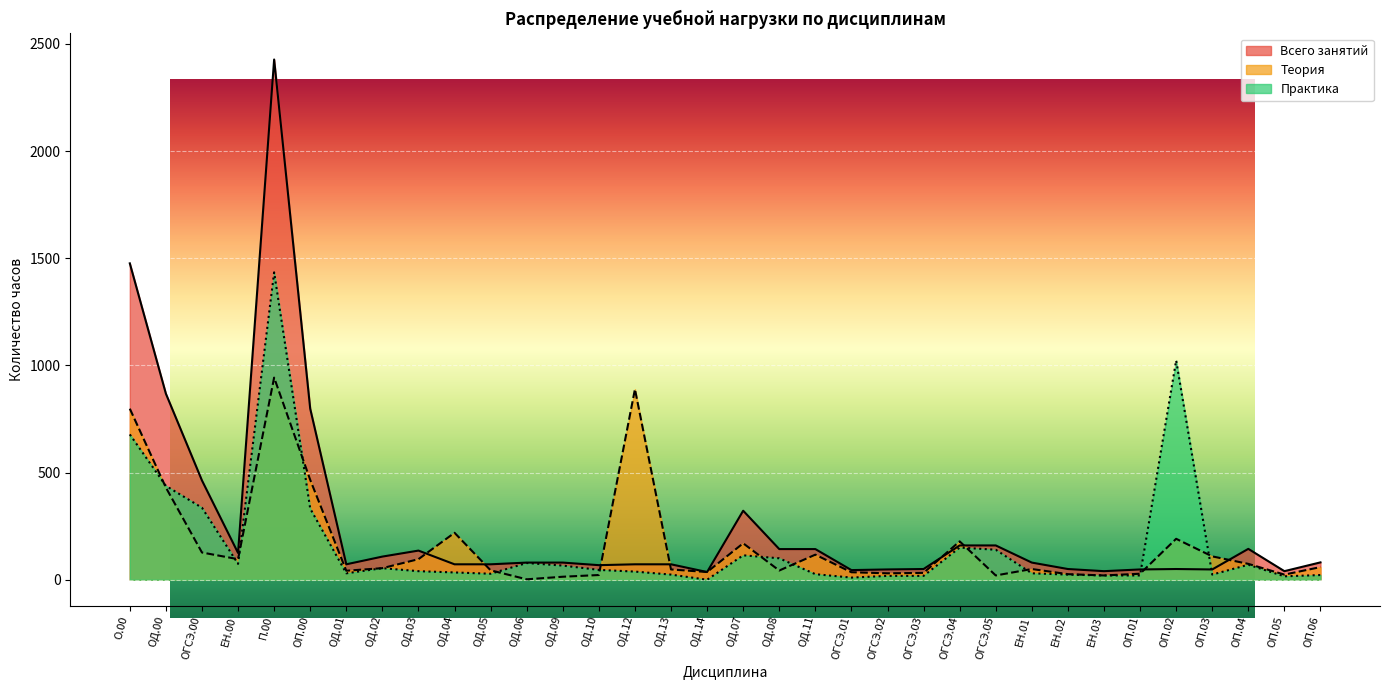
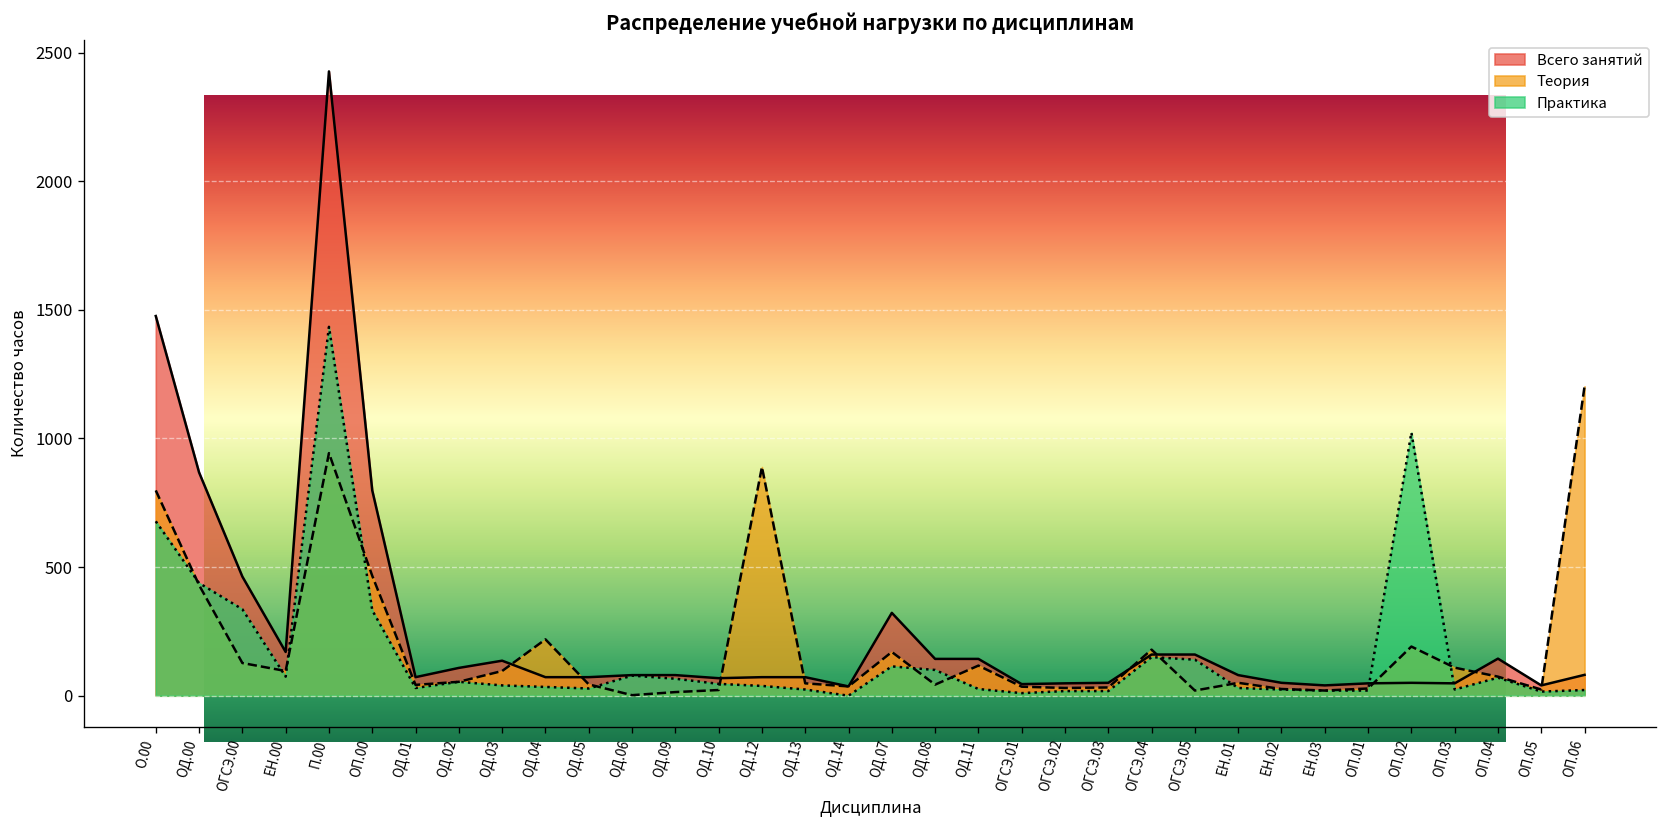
Распределение учебной нагрузки по дисциплинам, Всего занятий, ЕН.00: 130 -> 170
Распределение учебной нагрузки по дисциплинам, Теория, ОП.06: 60 -> 1200
